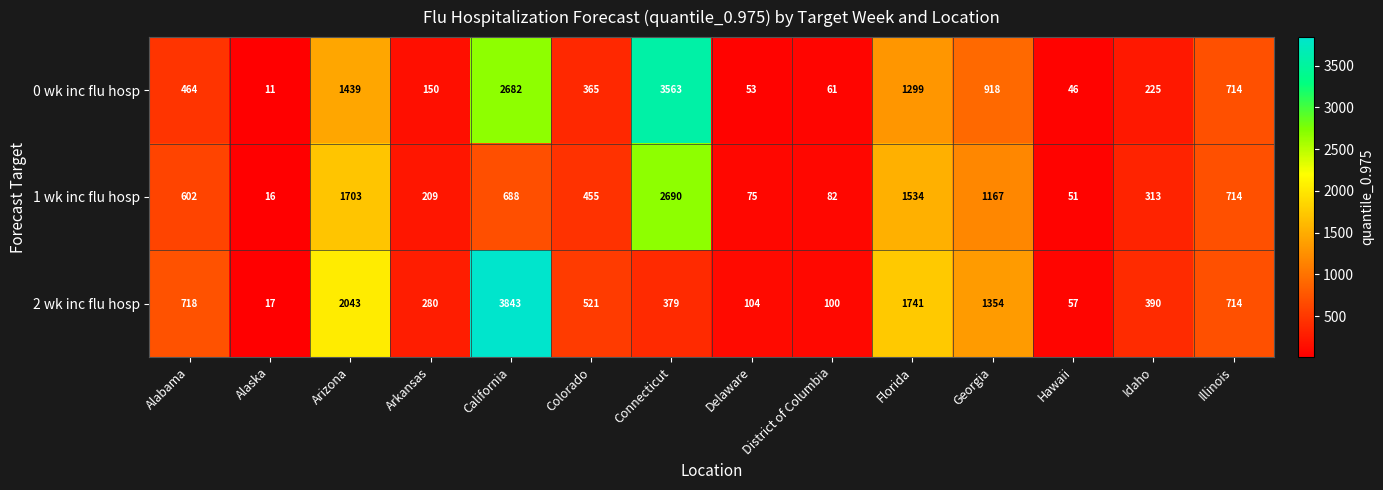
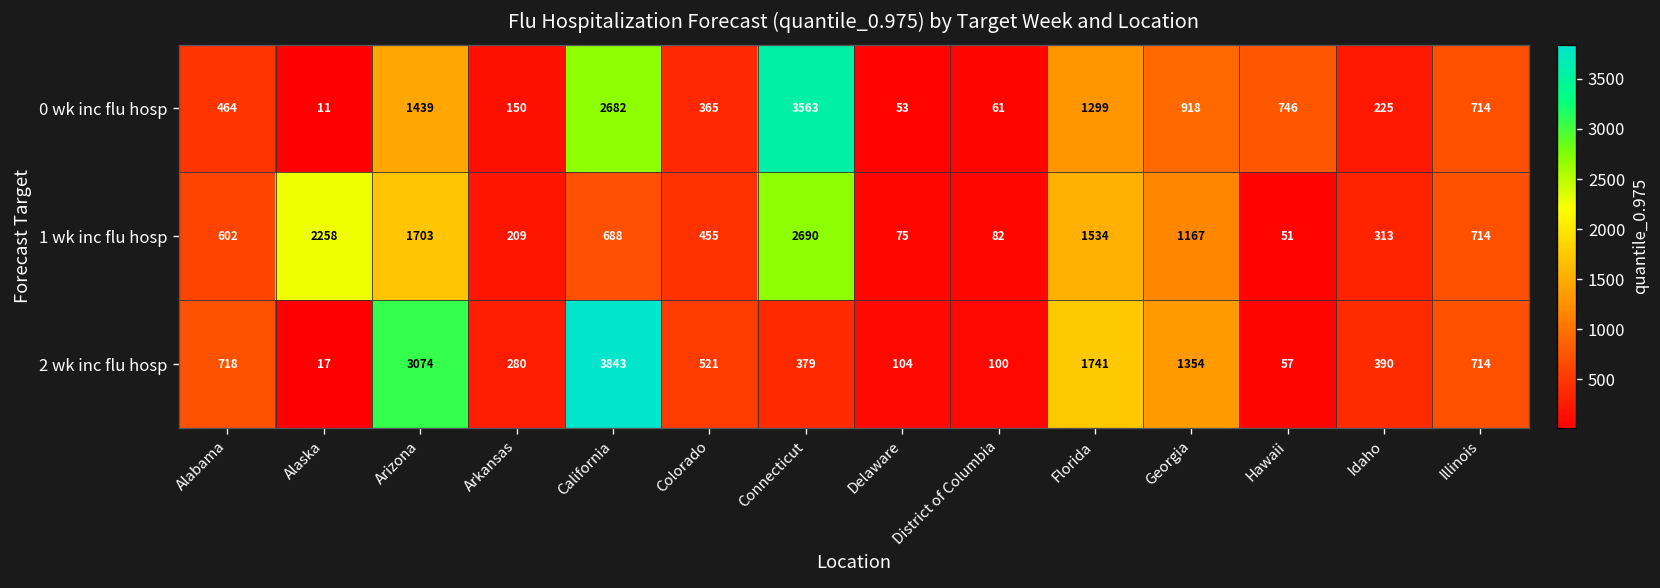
0 wk inc flu hosp, Hawaii: 46 -> 746
1 wk inc flu hosp, Alaska: 16 -> 2258
2 wk inc flu hosp, Arizona: 2043 -> 3074
